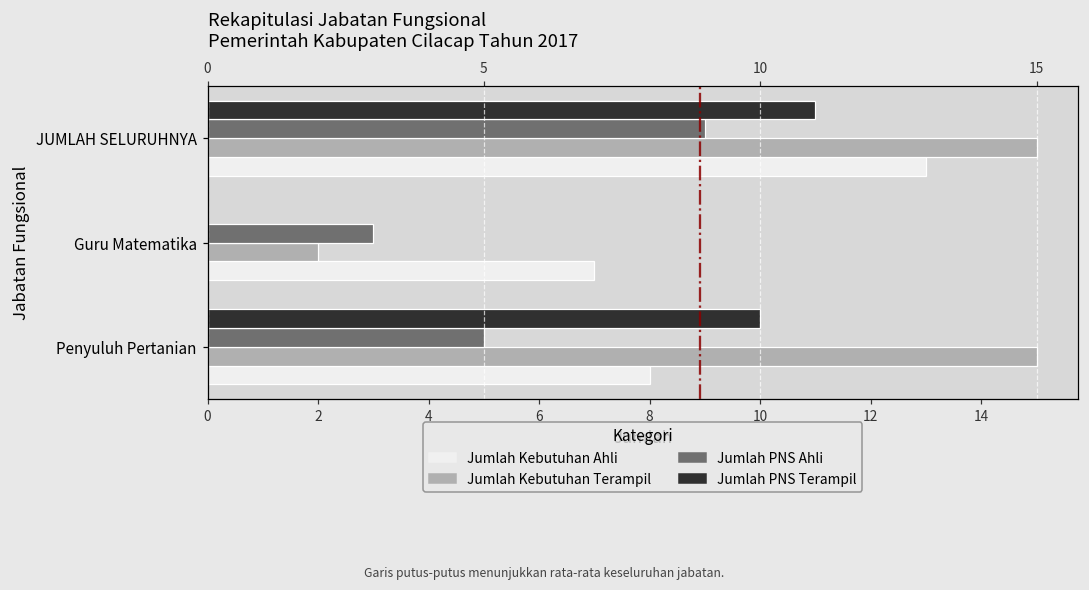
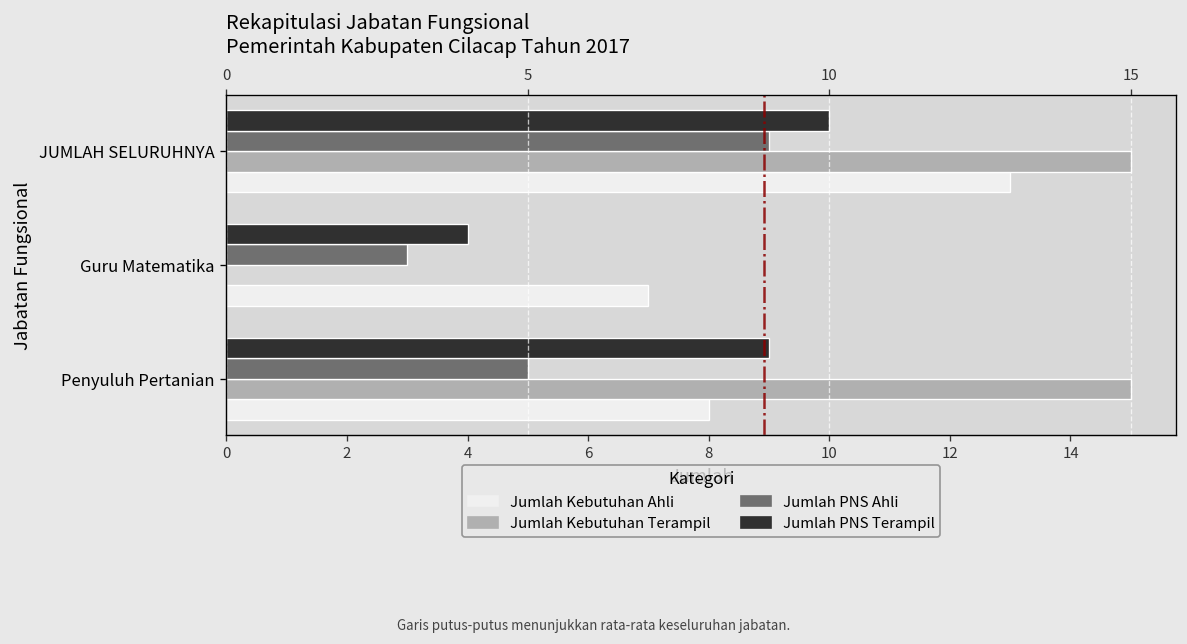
Jumlah PNS Terampil, JUMLAH SELURUHNYA: 11 -> 10
Jumlah PNS Terampil, Guru Matematika: 0 -> 4
Jumlah Kebutuhan Terampil, Guru Matematika: 2 -> 0
Jumlah PNS Terampil, Penyuluh Pertanian: 10 -> 9
